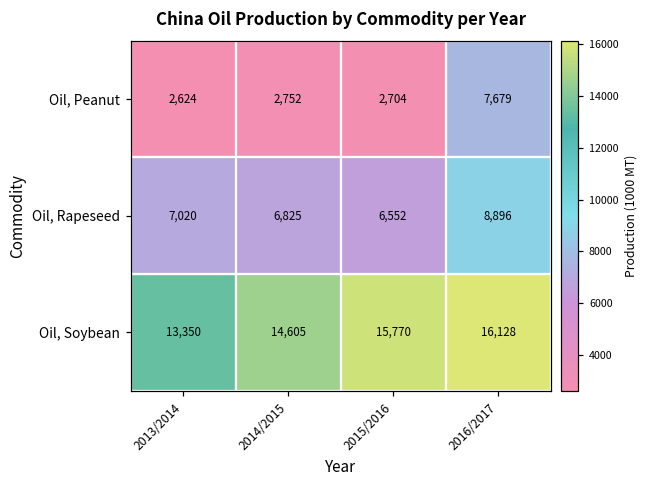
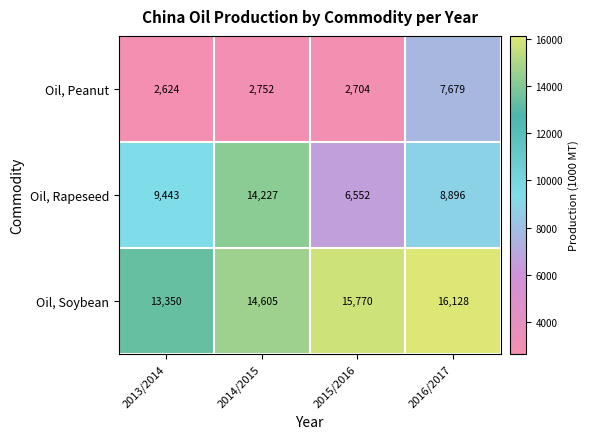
Oil, Rapeseed, 2013/2014: 7,020 -> 9,443
Oil, Rapeseed, 2014/2015: 6,825 -> 14,227
